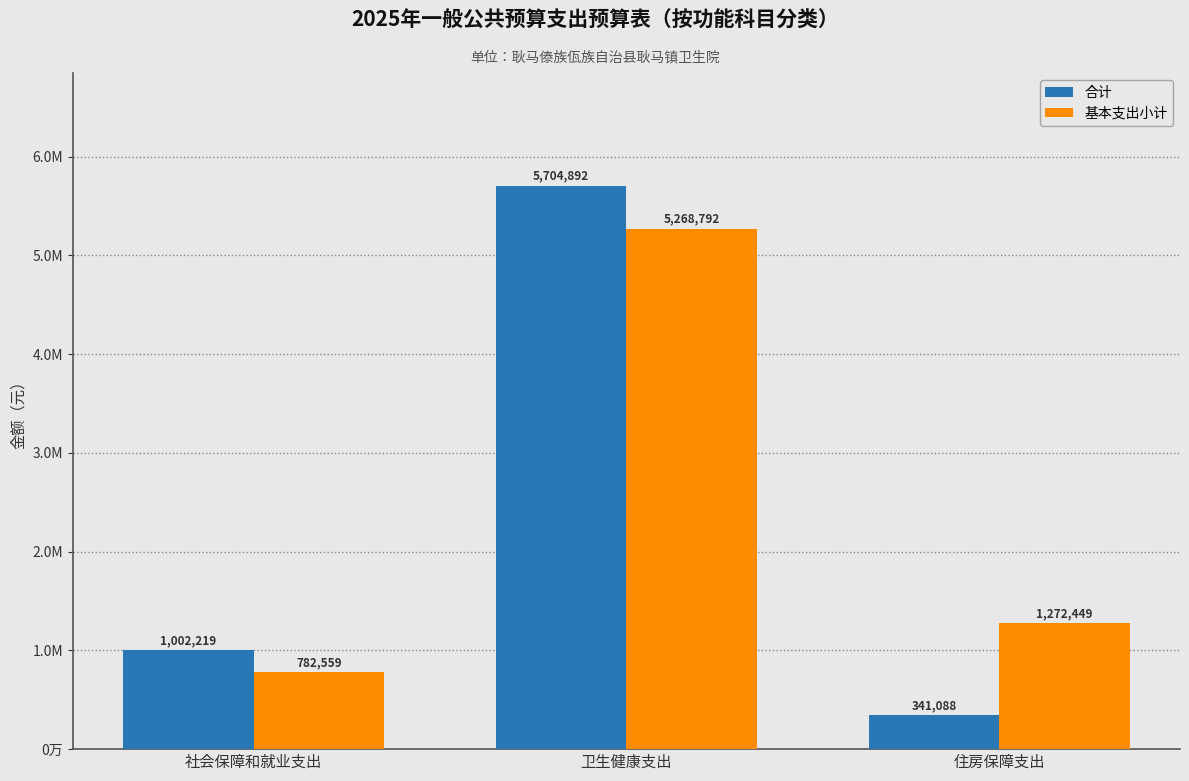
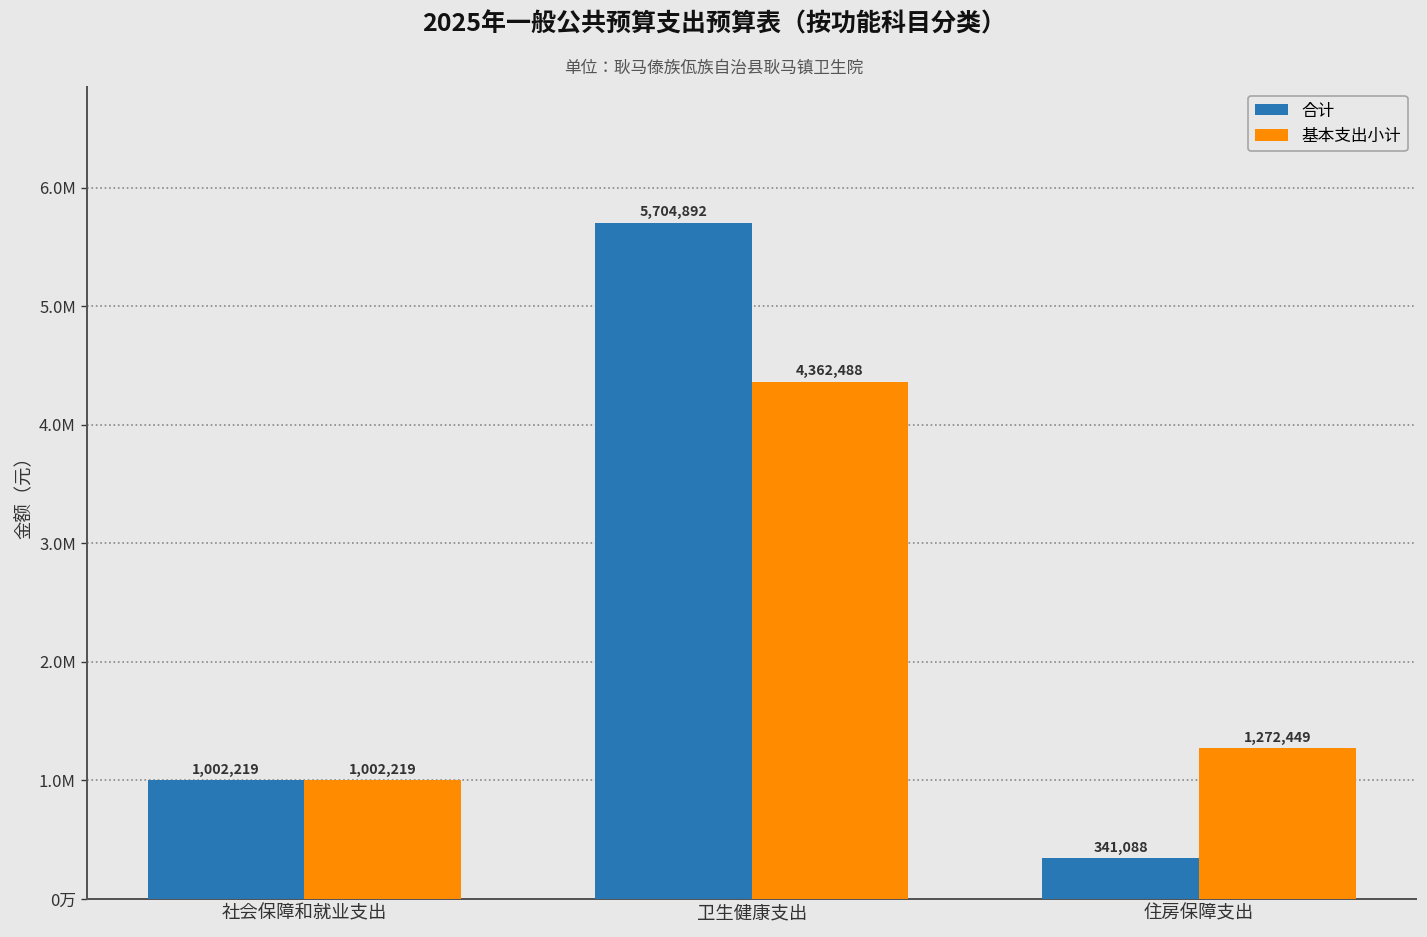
基本支出小计, 社会保障和就业支出: 782,559 -> 1,002,219
基本支出小计, 卫生健康支出: 5,268,792 -> 4,362,488
